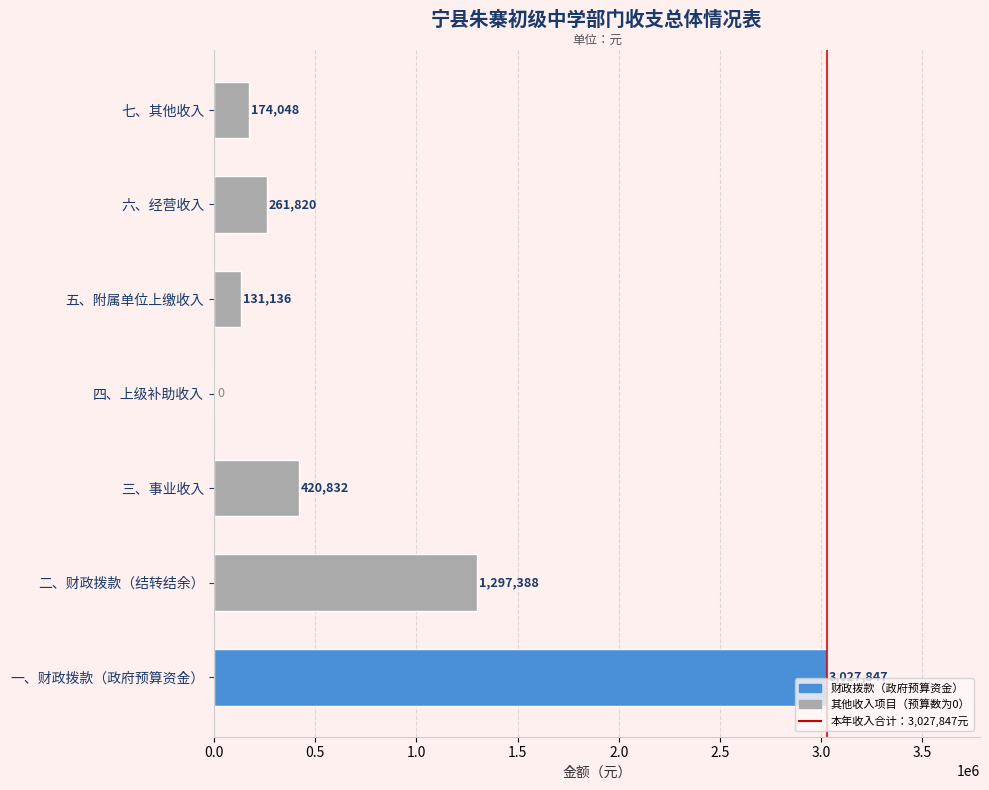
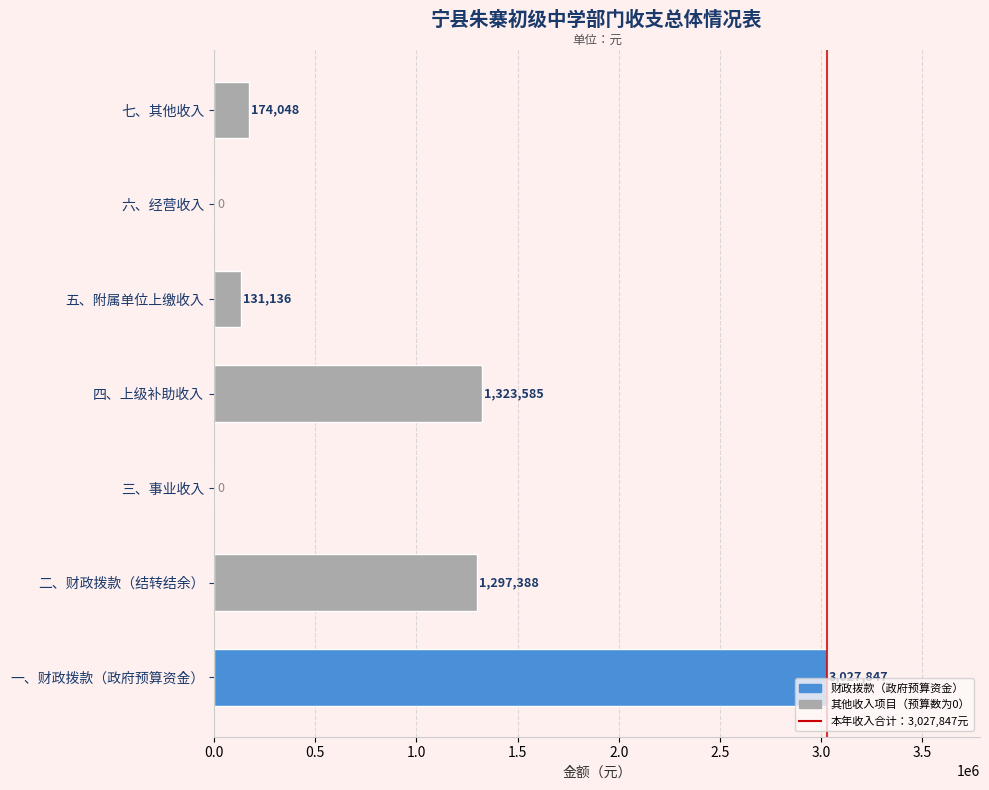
六、经营收入: 261,820 -> 0
四、上级补助收入: 0 -> 1,323,585
三、事业收入: 420,832 -> 0
